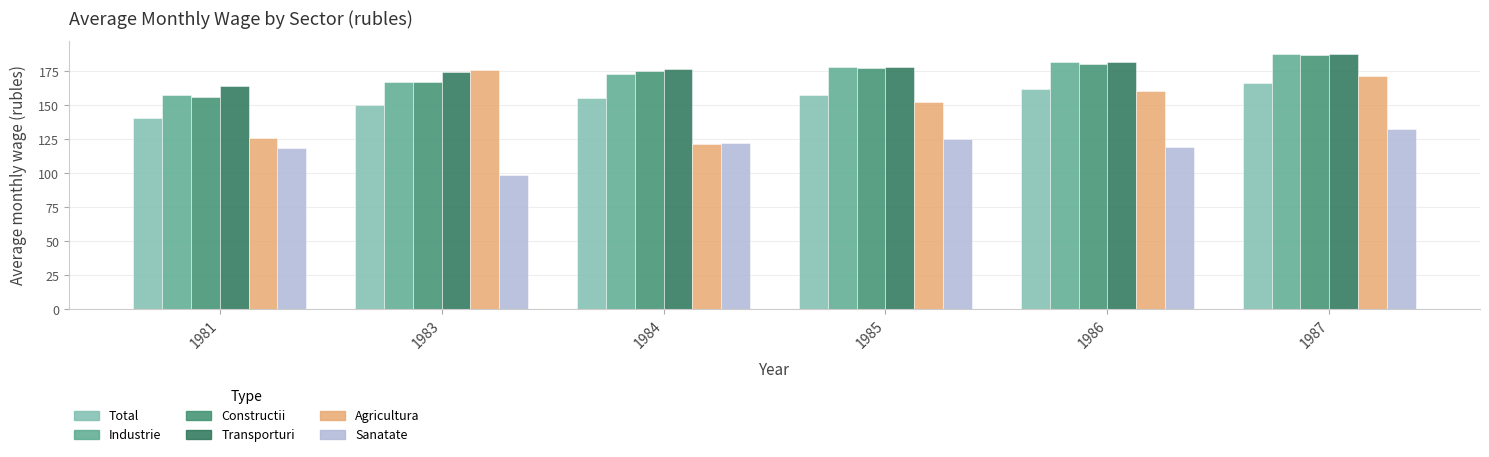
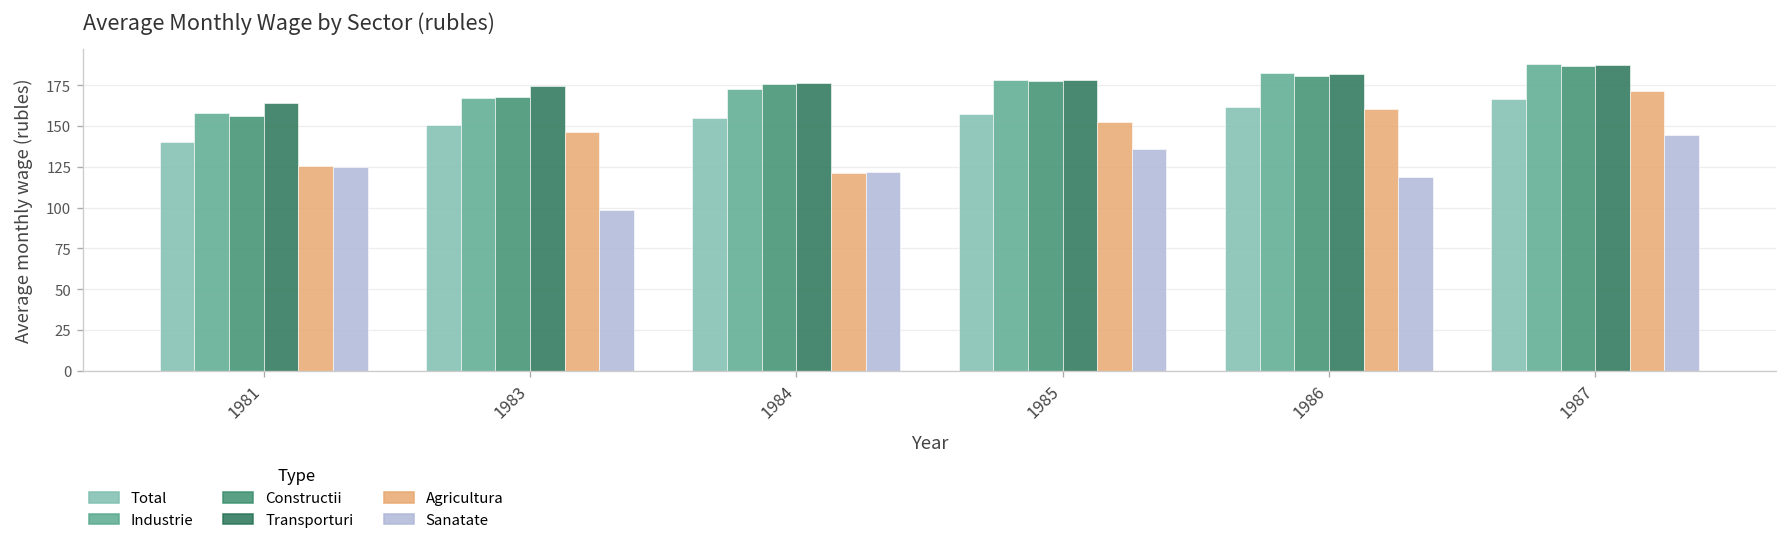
Sanatate, 1981: 119 -> 125
Agricultura, 1983: 176 -> 147
Sanatate, 1985: 126 -> 136
Sanatate, 1987: 133 -> 145
